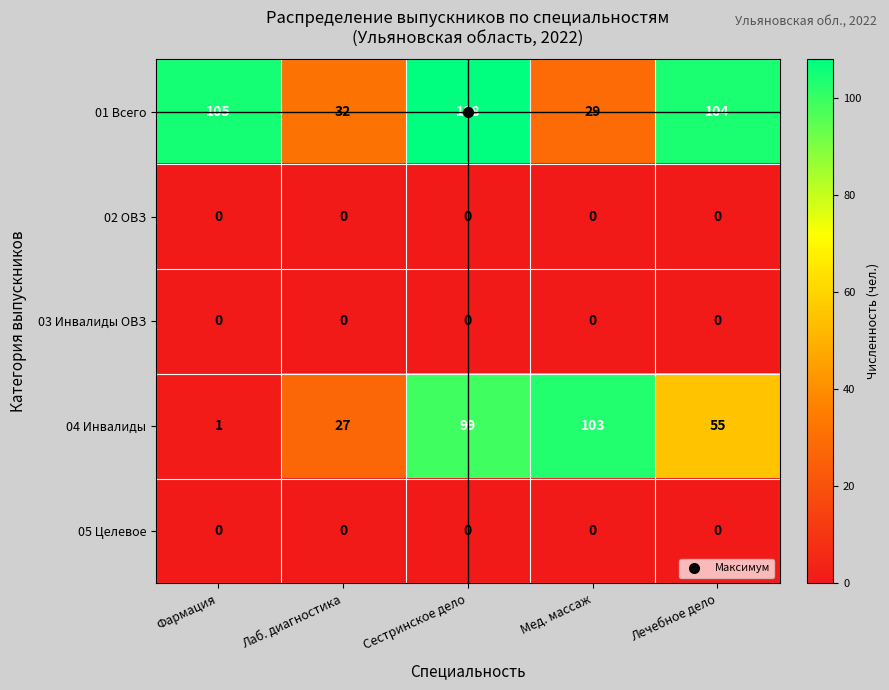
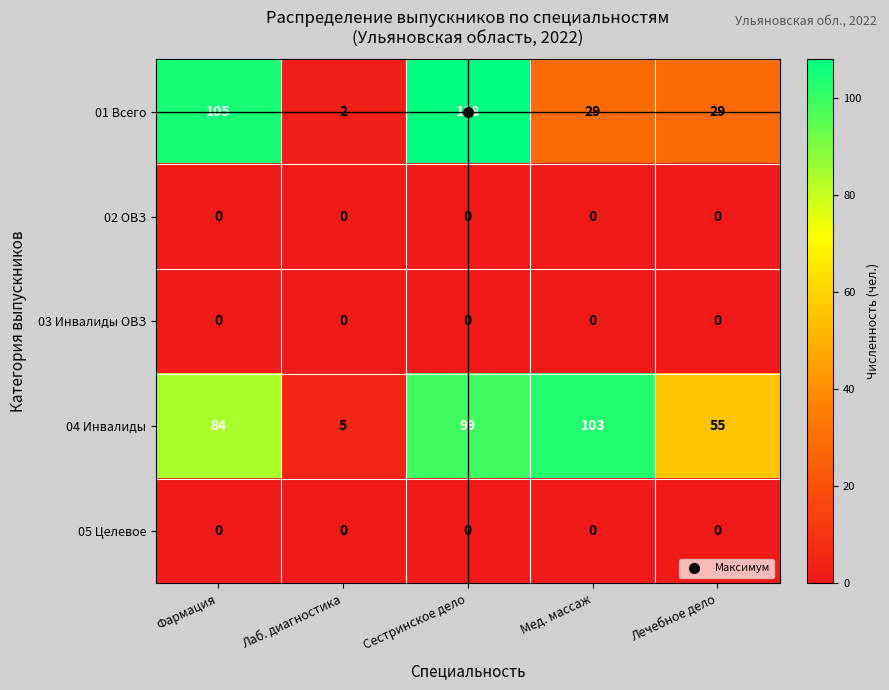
01 Всего, Лаб. диагностика: 32 -> 2
01 Всего, Лечебное дело: 104 -> 29
04 Инвалиды, Фармация: 1 -> 84
04 Инвалиды, Лаб. диагностика: 27 -> 5
